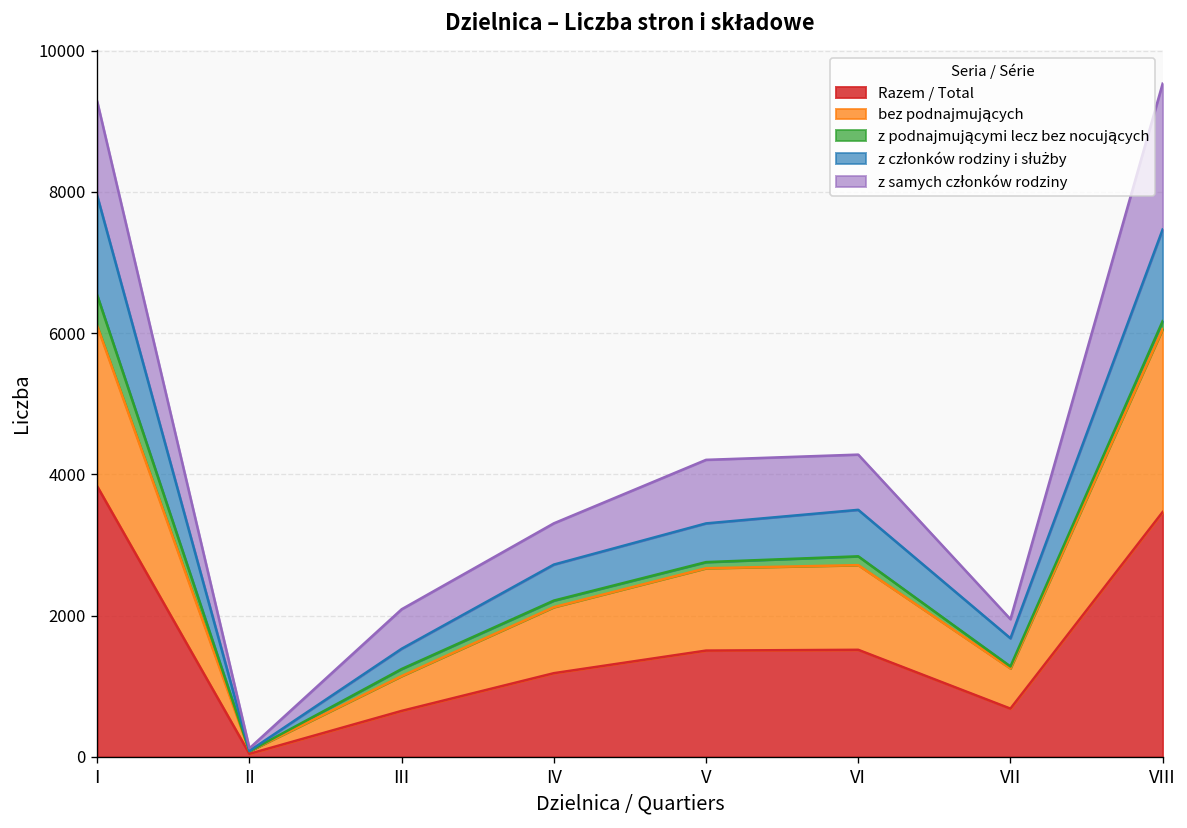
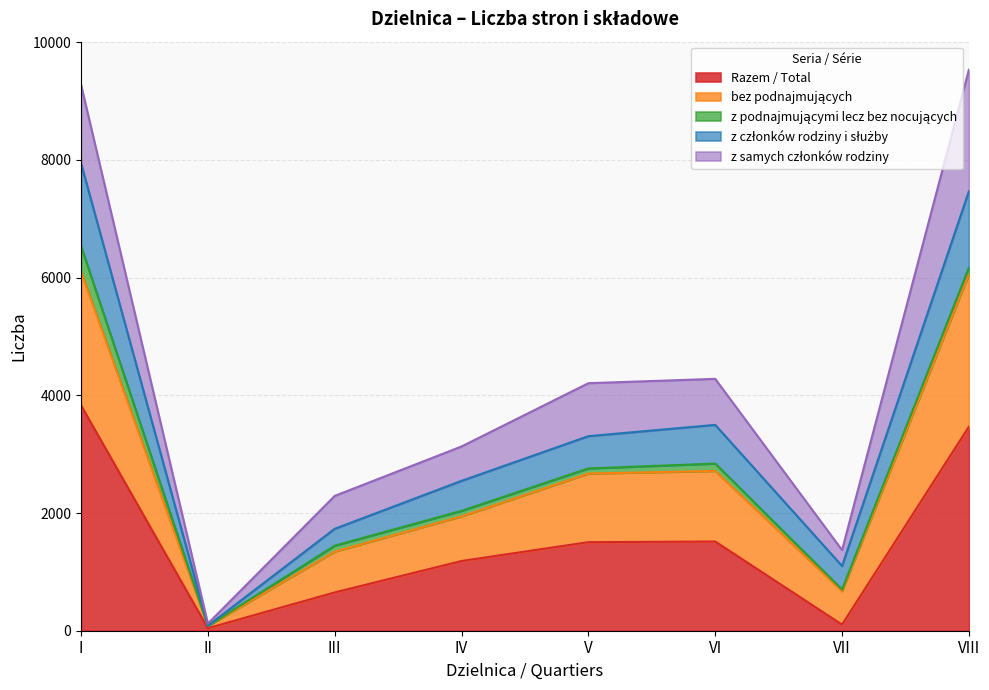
bez podnajmujących, III: 500 -> 700
bez podnajmujących, IV: 900 -> 800
Razem / Total, VII: 700 -> 100
